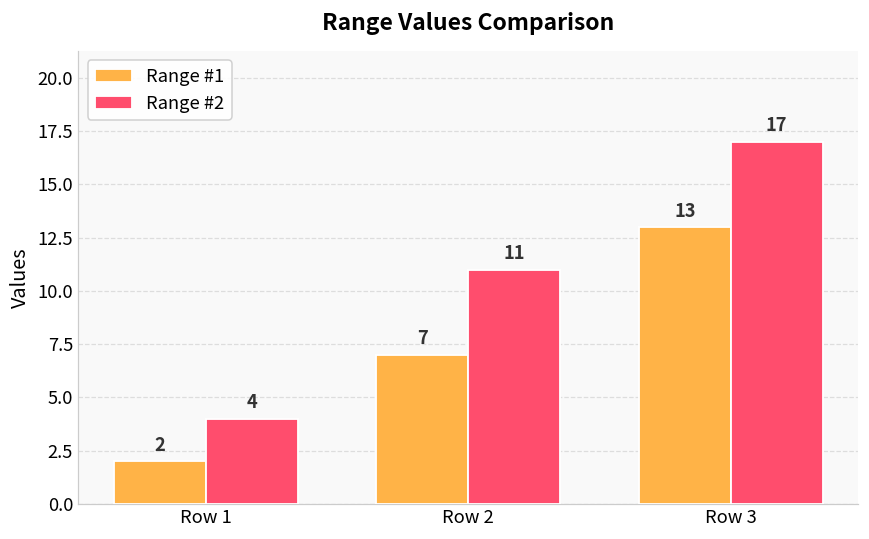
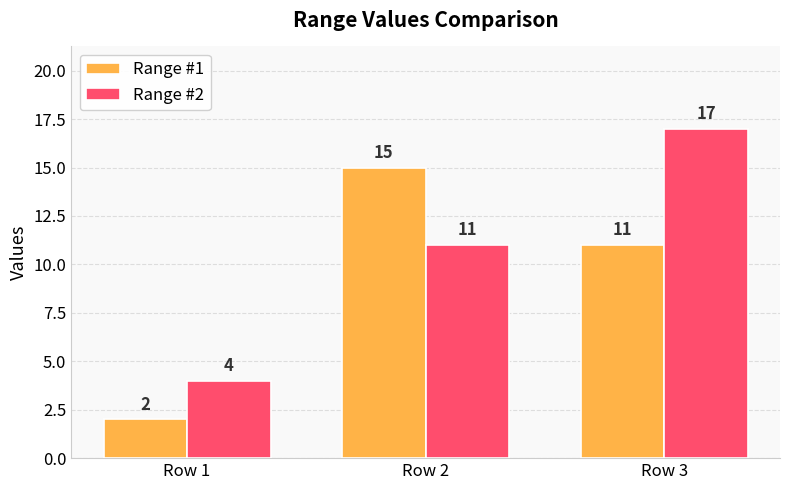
Range #1, Row 2: 7 -> 15
Range #1, Row 3: 13 -> 11
